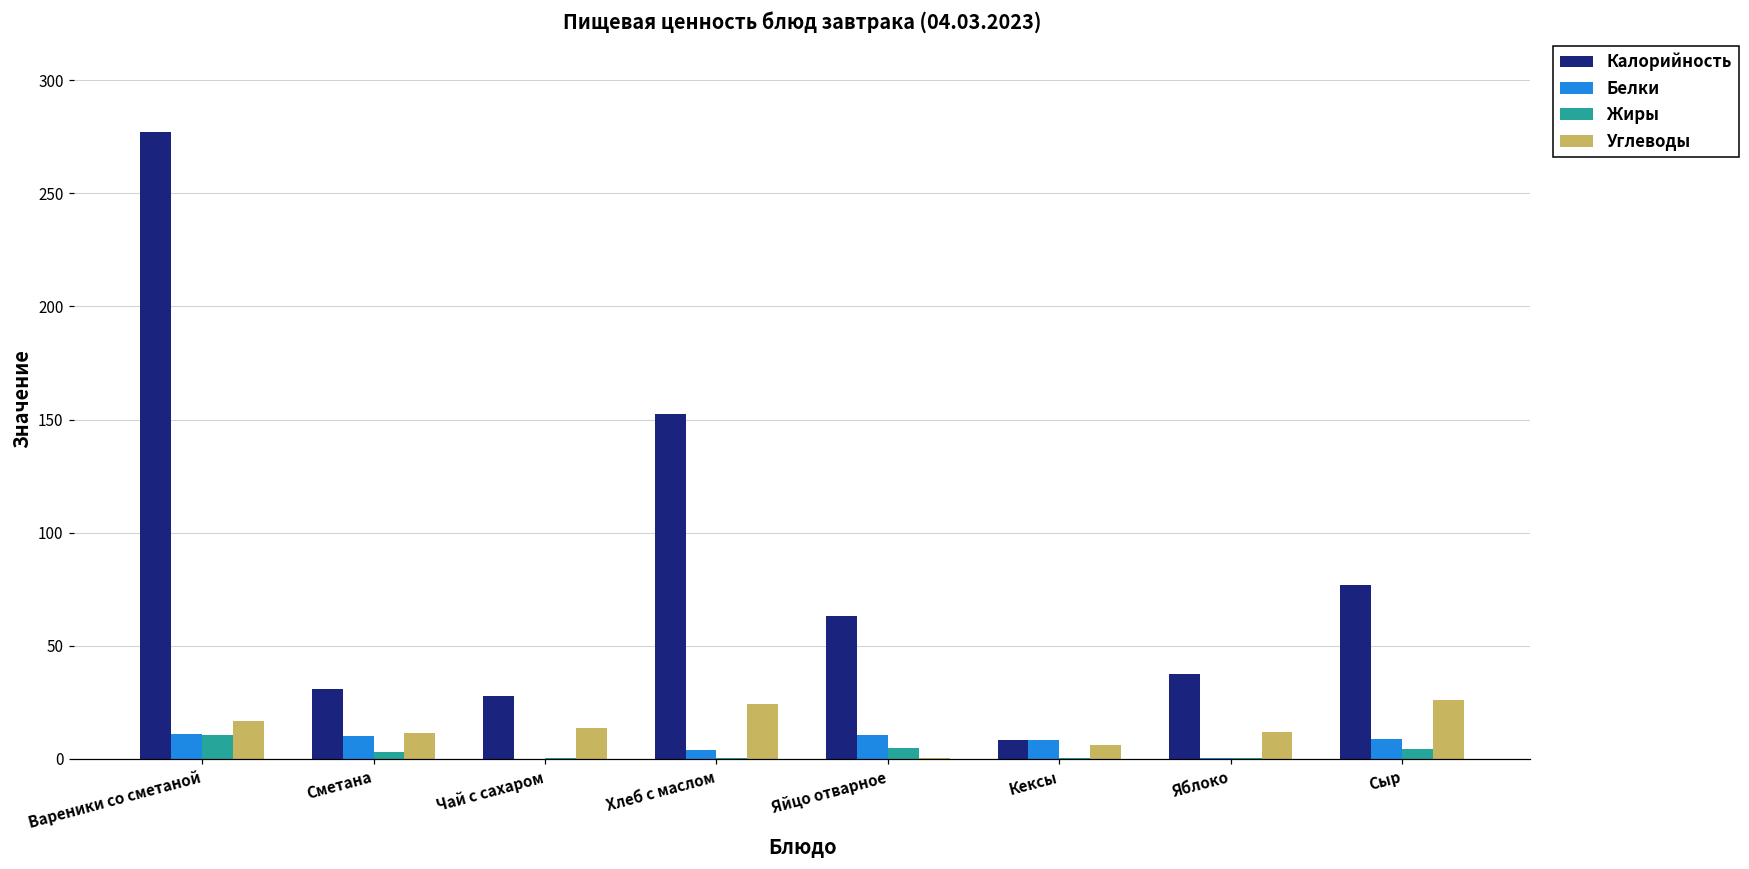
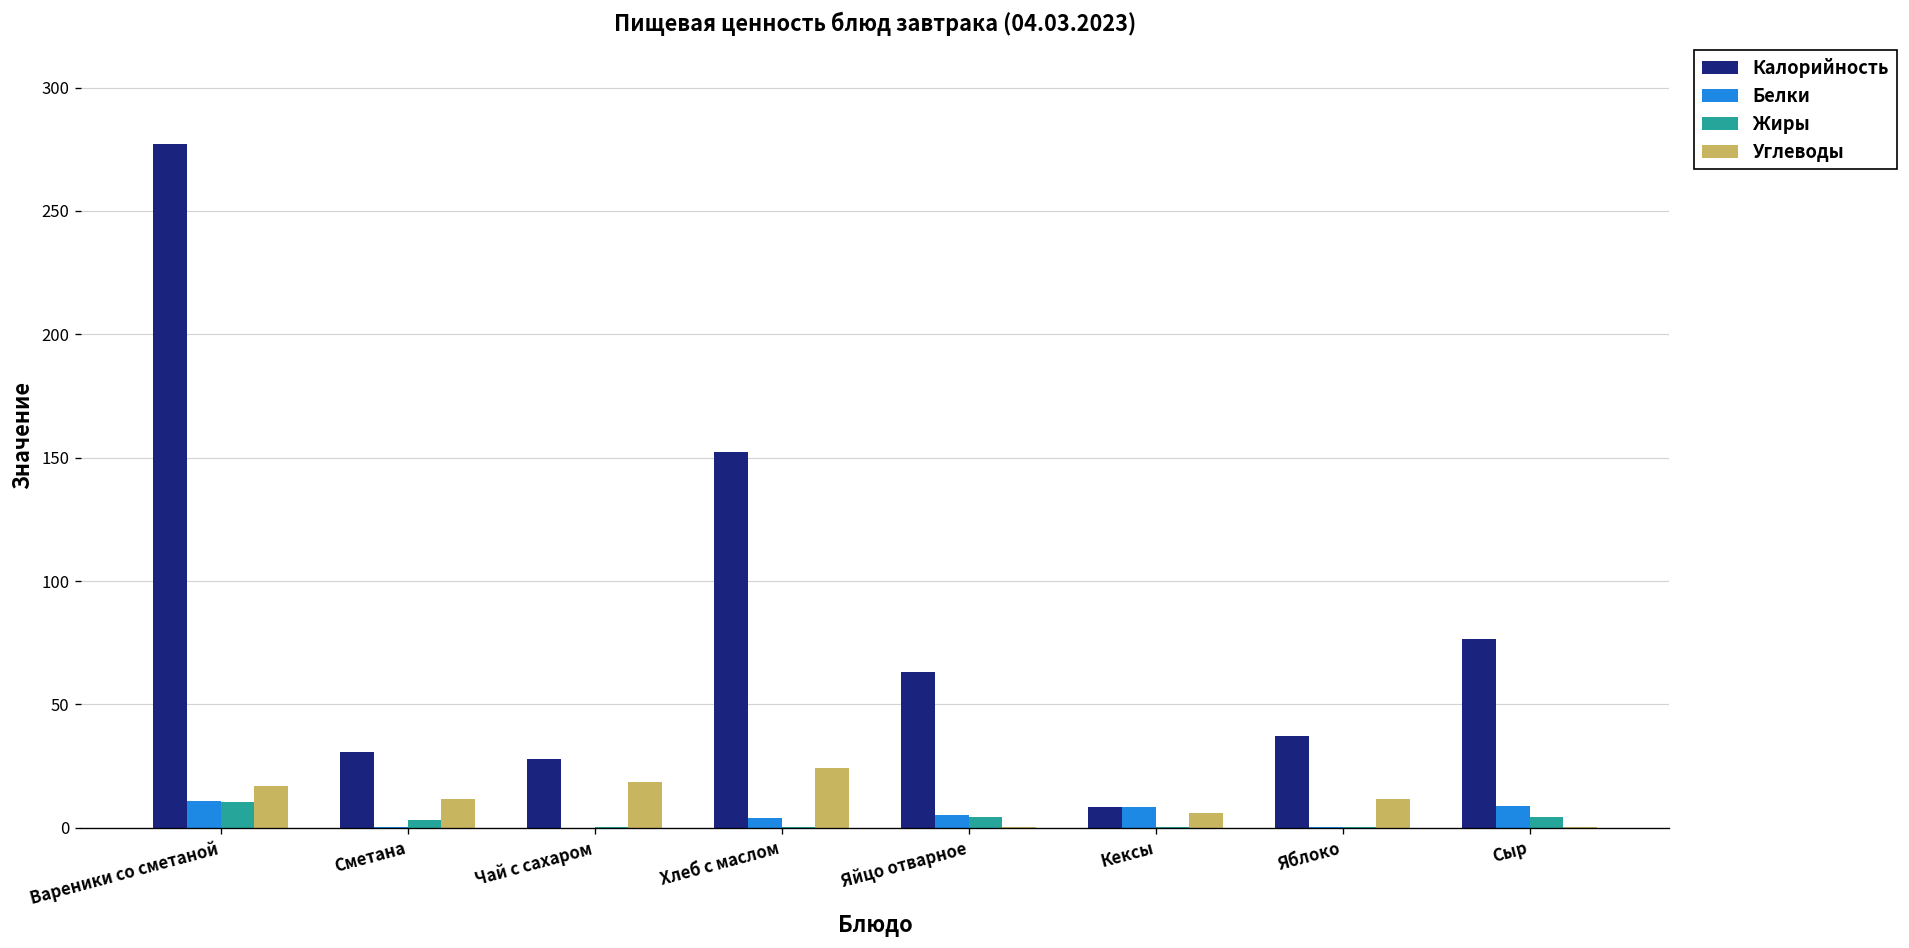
Белки, Сметана: 10 -> 0
Углеводы, Чай с сахаром: 13 -> 19
Белки, Яйцо отварное: 11 -> 5
Углеводы, Сыр: 26 -> 1
